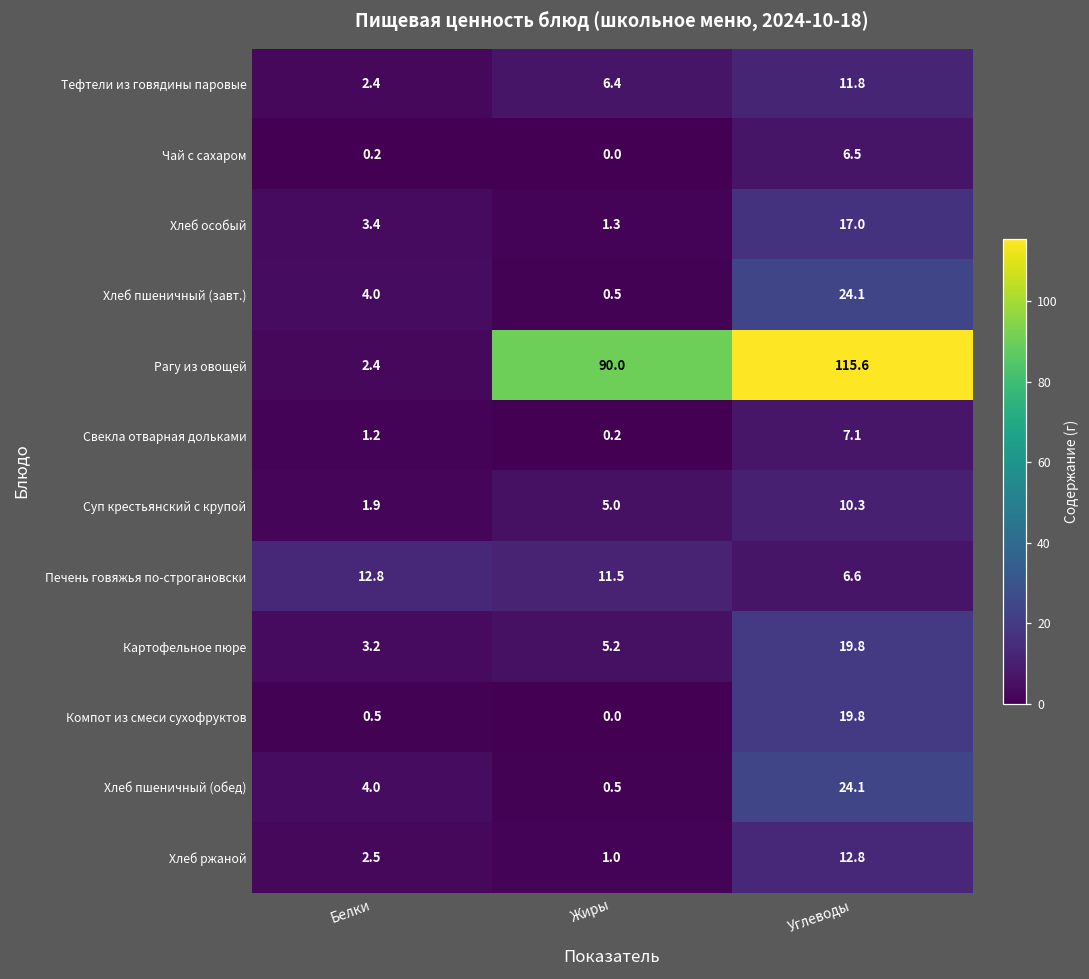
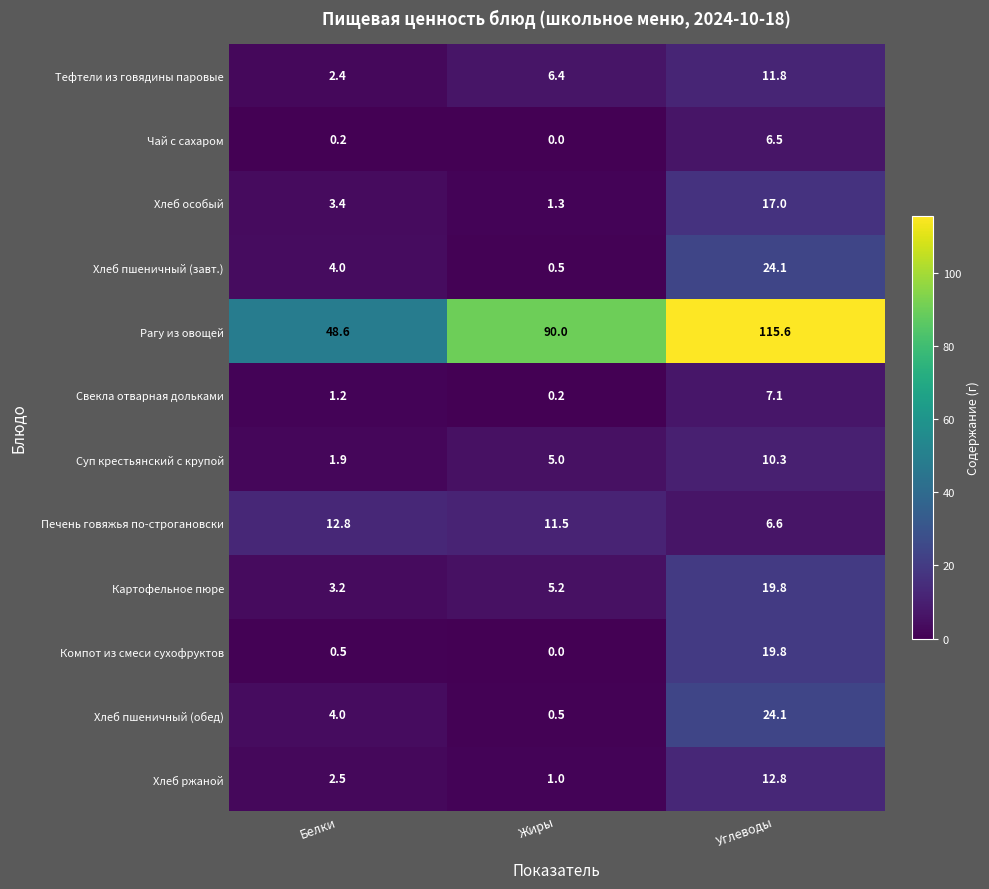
Рагу из овощей, Белки: 2.4 -> 48.6
